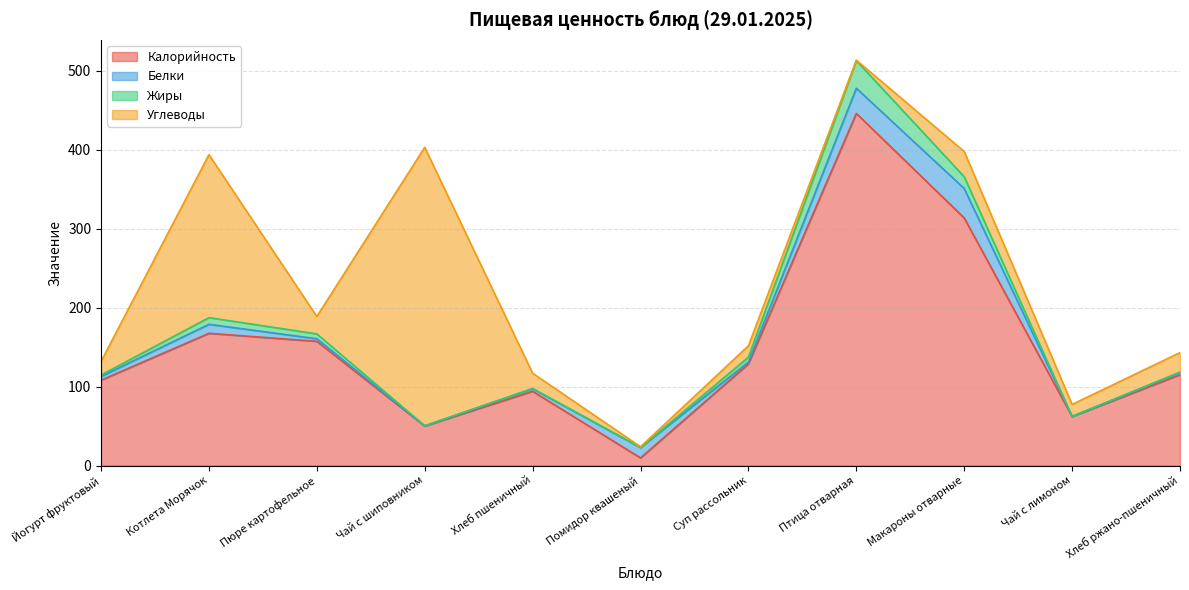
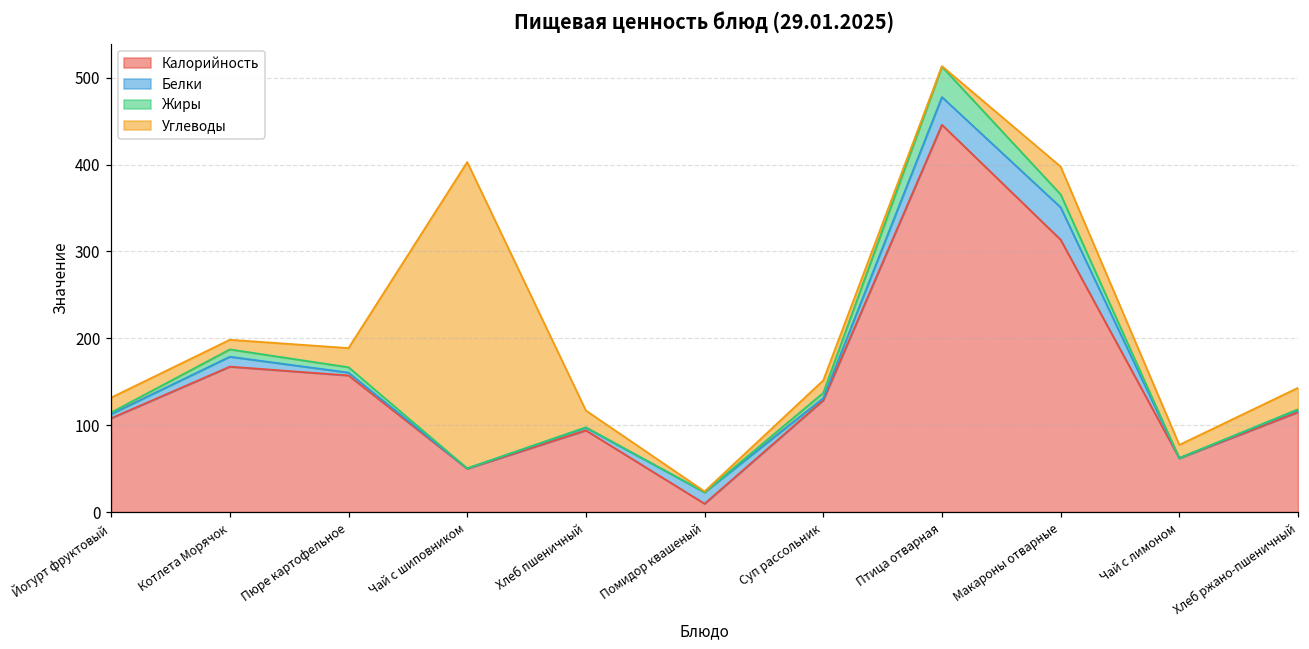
Углеводы, Котлета Морячок: 210 -> 10
